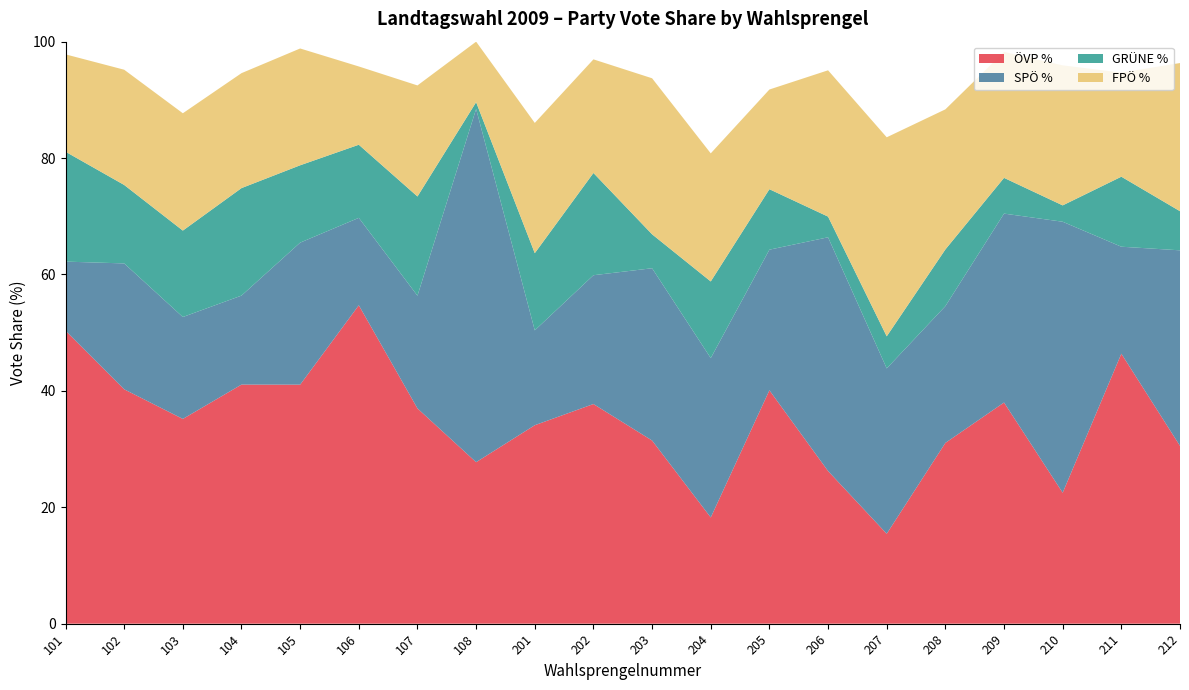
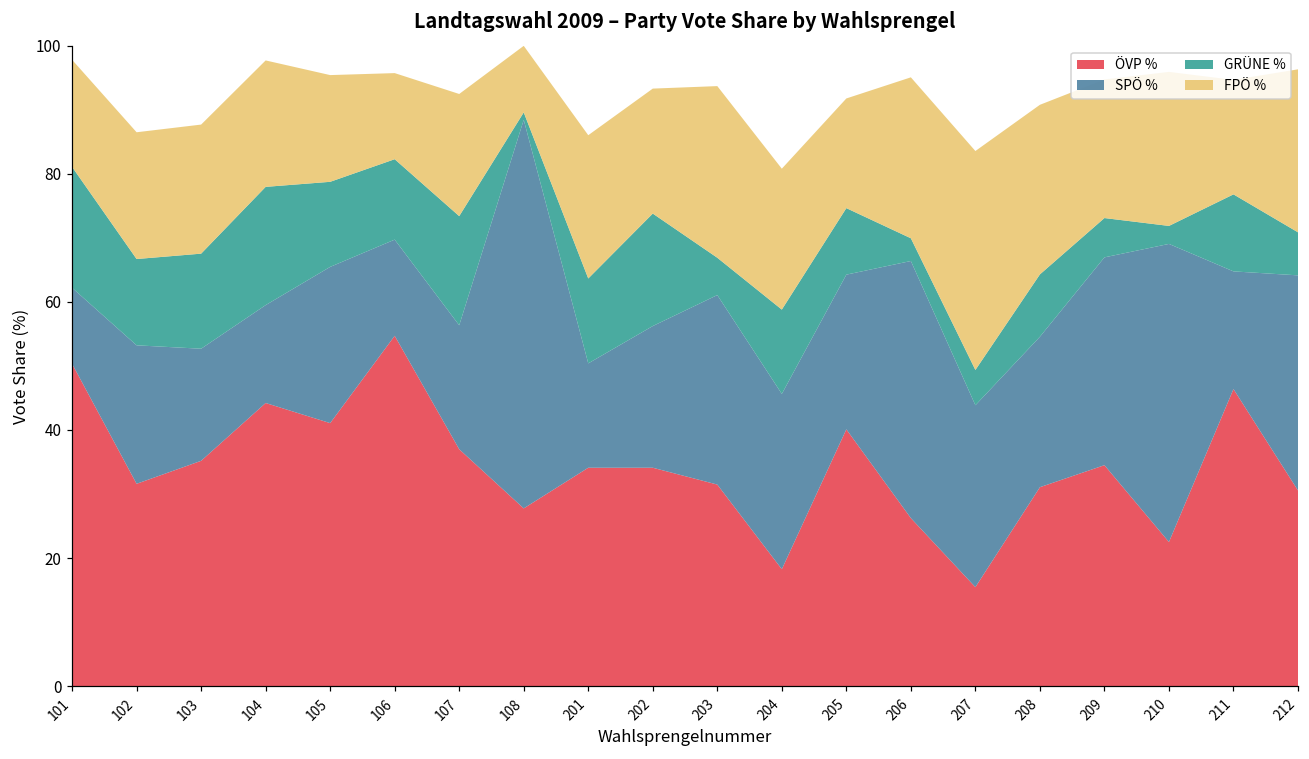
ÖVP %, 102: 40 -> 32
ÖVP %, 104: 41 -> 44
FPÖ %, 105: 20 -> 17
ÖVP %, 202: 38 -> 34
FPÖ %, 208: 24 -> 26
ÖVP %, 209: 38 -> 35
